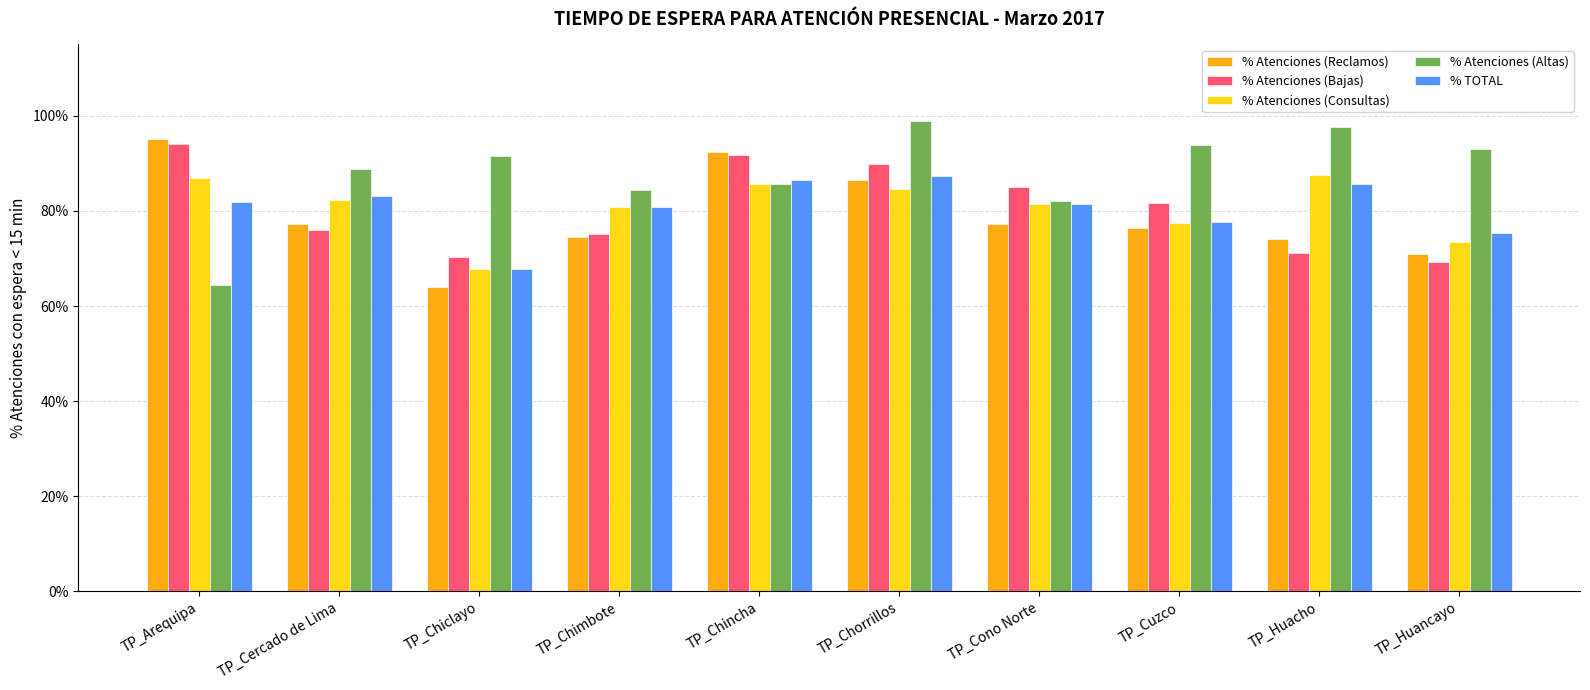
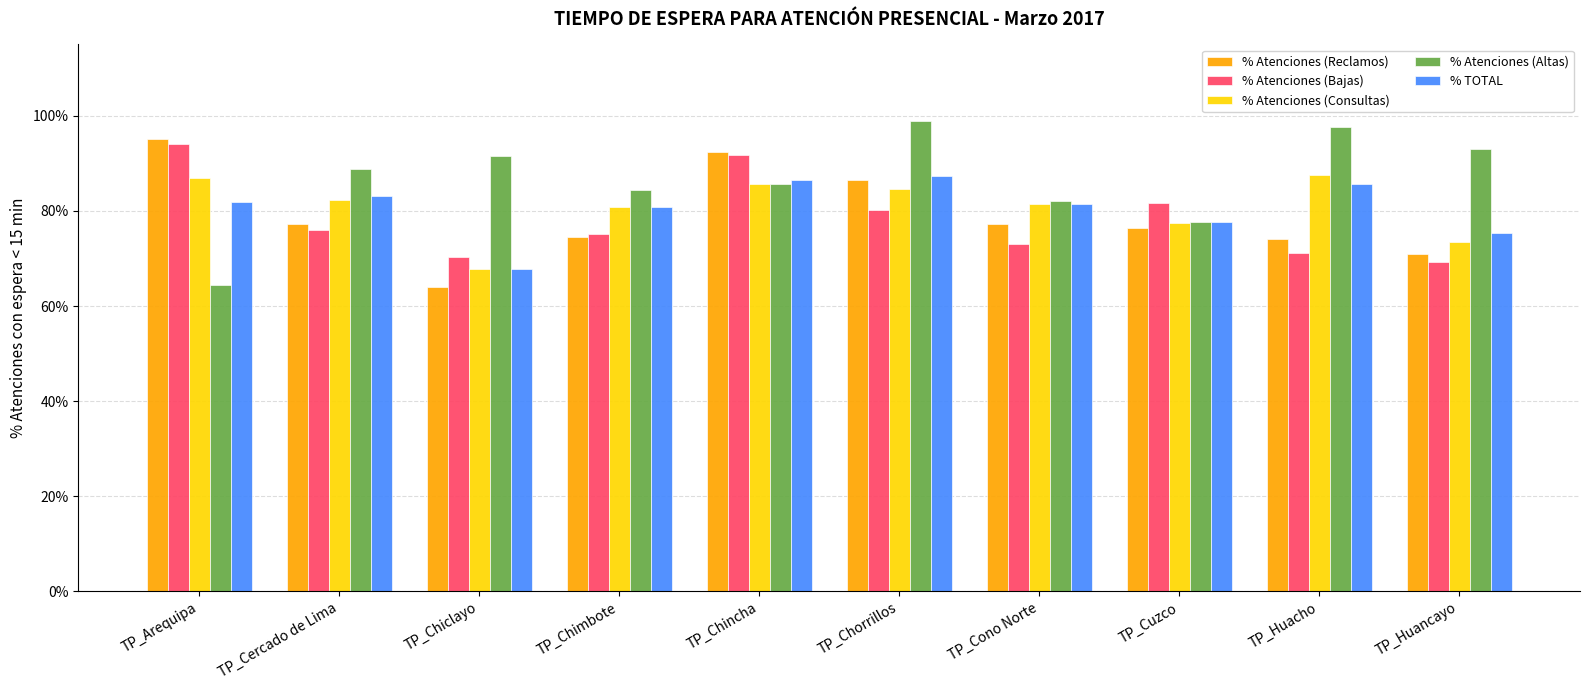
% Atenciones (Bajas), TP_Chorrillos: 90% -> 80%
% Atenciones (Bajas), TP_Cono Norte: 85% -> 73%
% Atenciones (Altas), TP_Cuzco: 94% -> 78%
